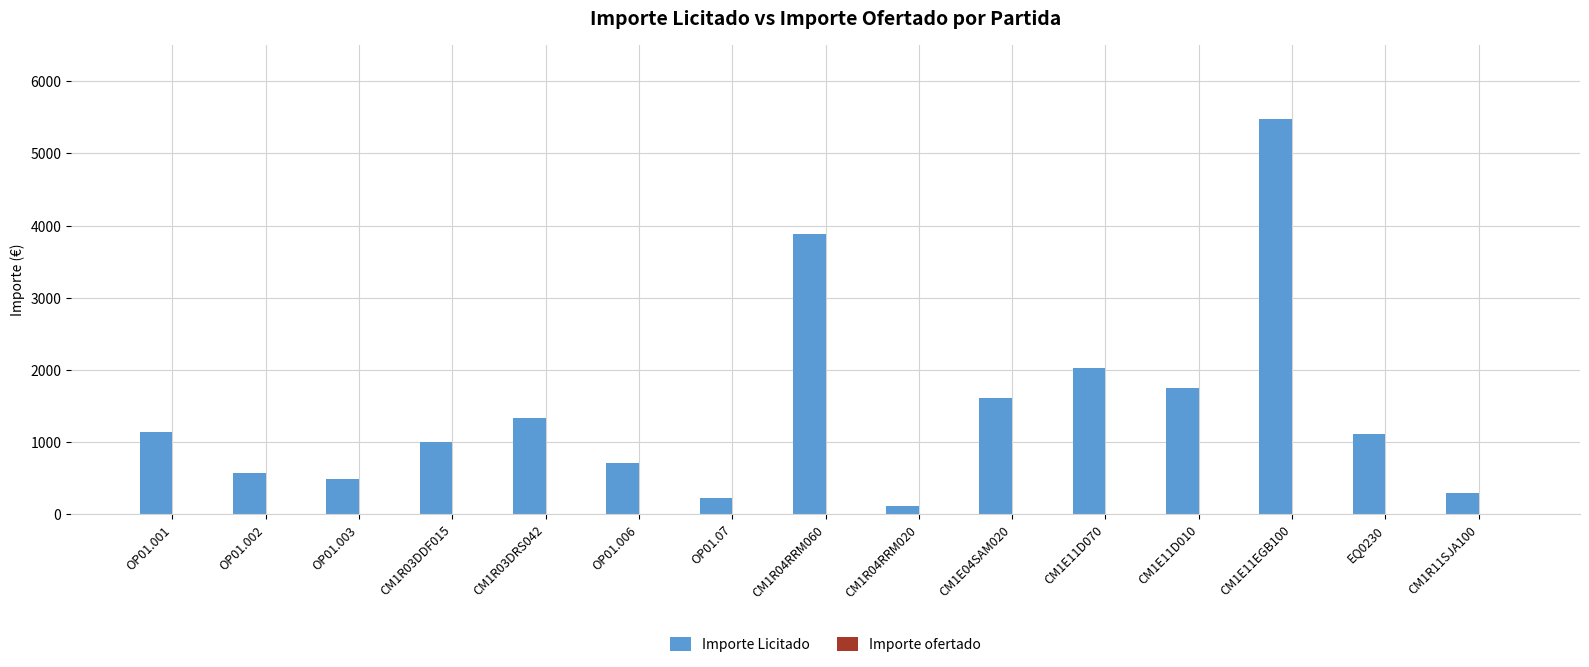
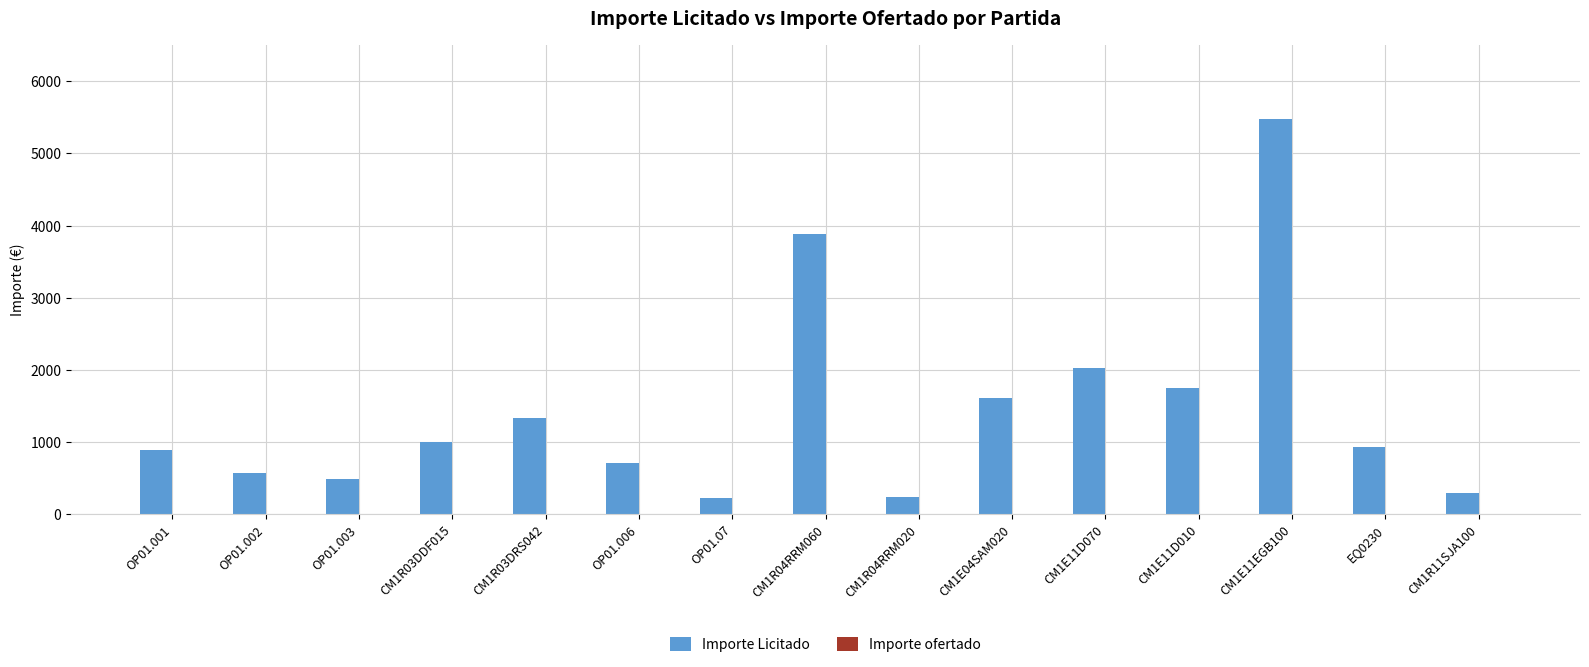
Importe Licitado, OP01.001: 1100 -> 900
Importe Licitado, CM1R04RRM020: 100 -> 200
Importe Licitado, EQ0230: 1100 -> 900
